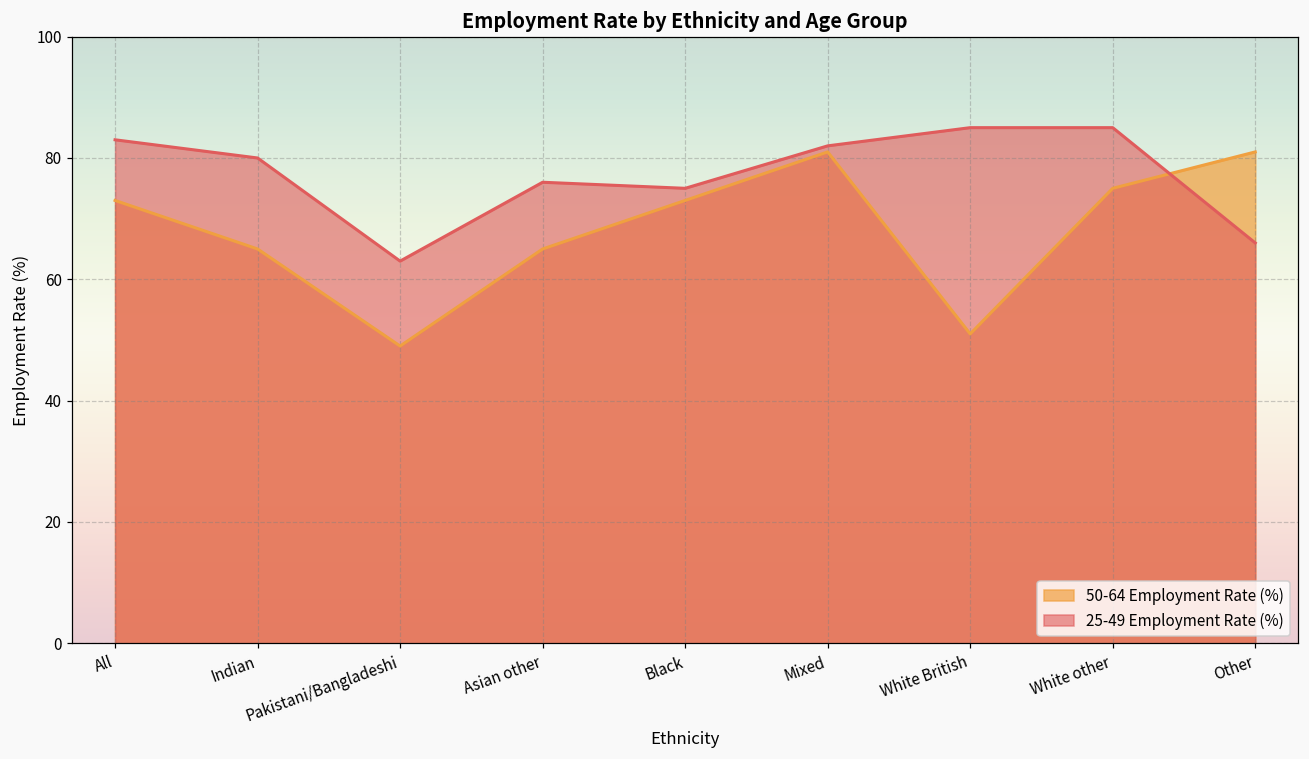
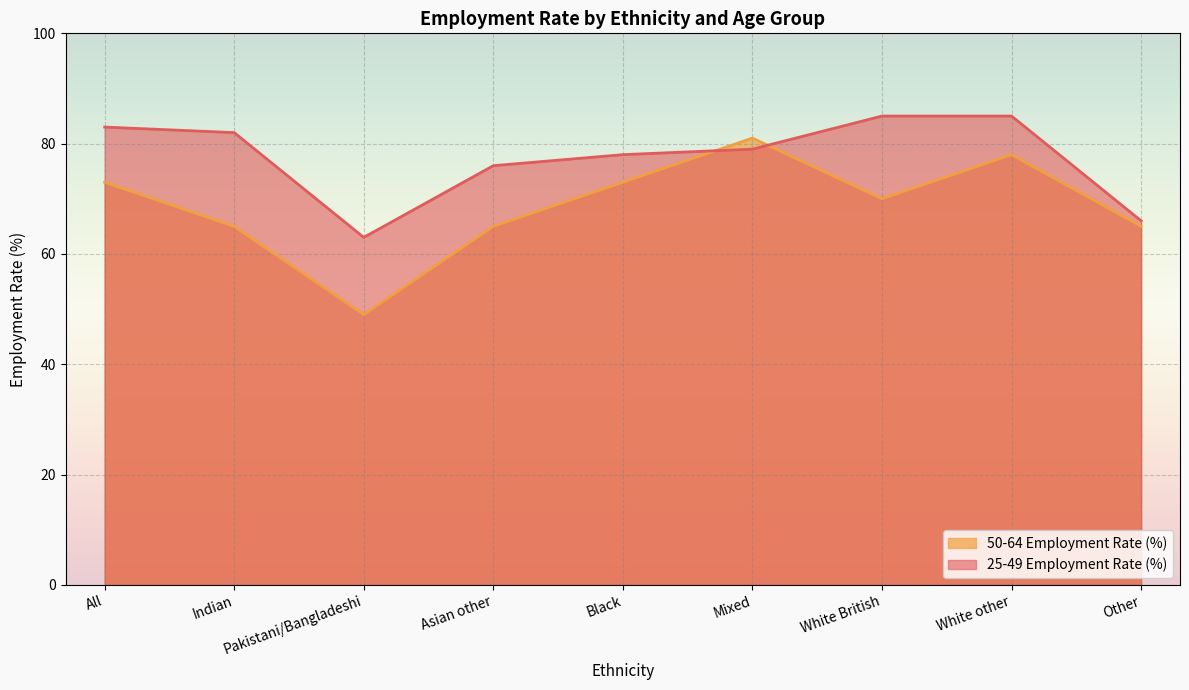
25-49 Employment Rate (%), Indian: 80 -> 82
25-49 Employment Rate (%), Black: 75 -> 78
25-49 Employment Rate (%), Mixed: 82 -> 79
50-64 Employment Rate (%), White British: 51 -> 70
50-64 Employment Rate (%), White other: 75 -> 78
50-64 Employment Rate (%), Other: 81 -> 65
